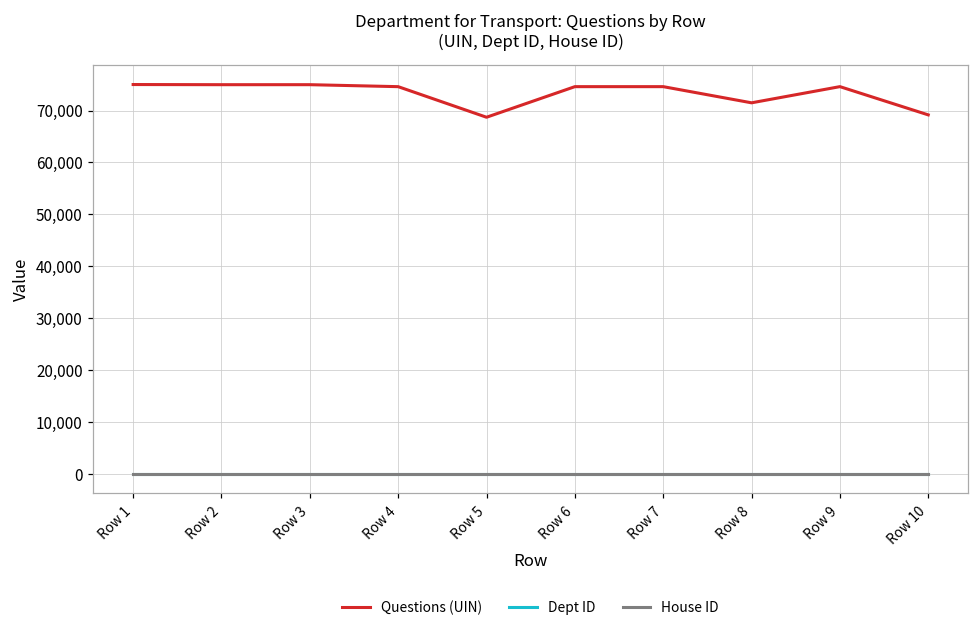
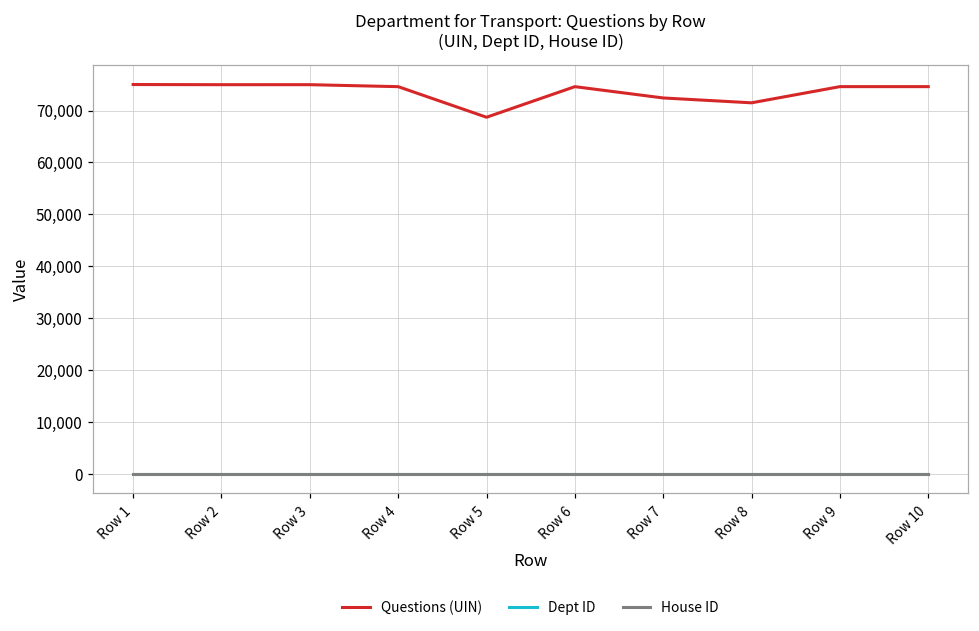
Questions (UIN), Row 7: 75,000 -> 72,000
Questions (UIN), Row 10: 69,000 -> 75,000
